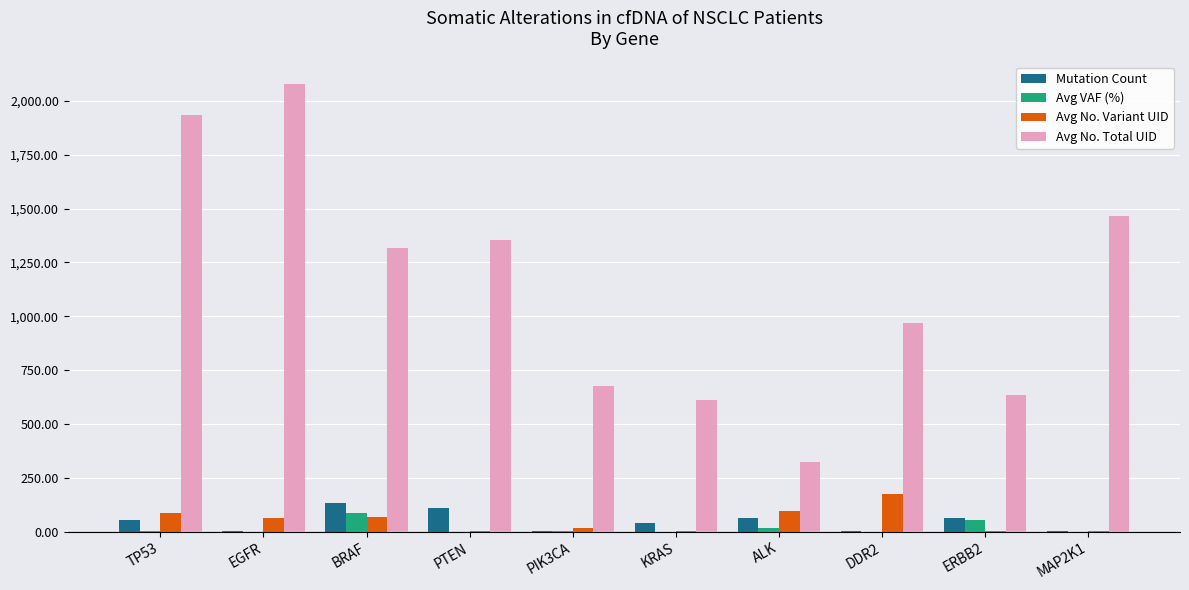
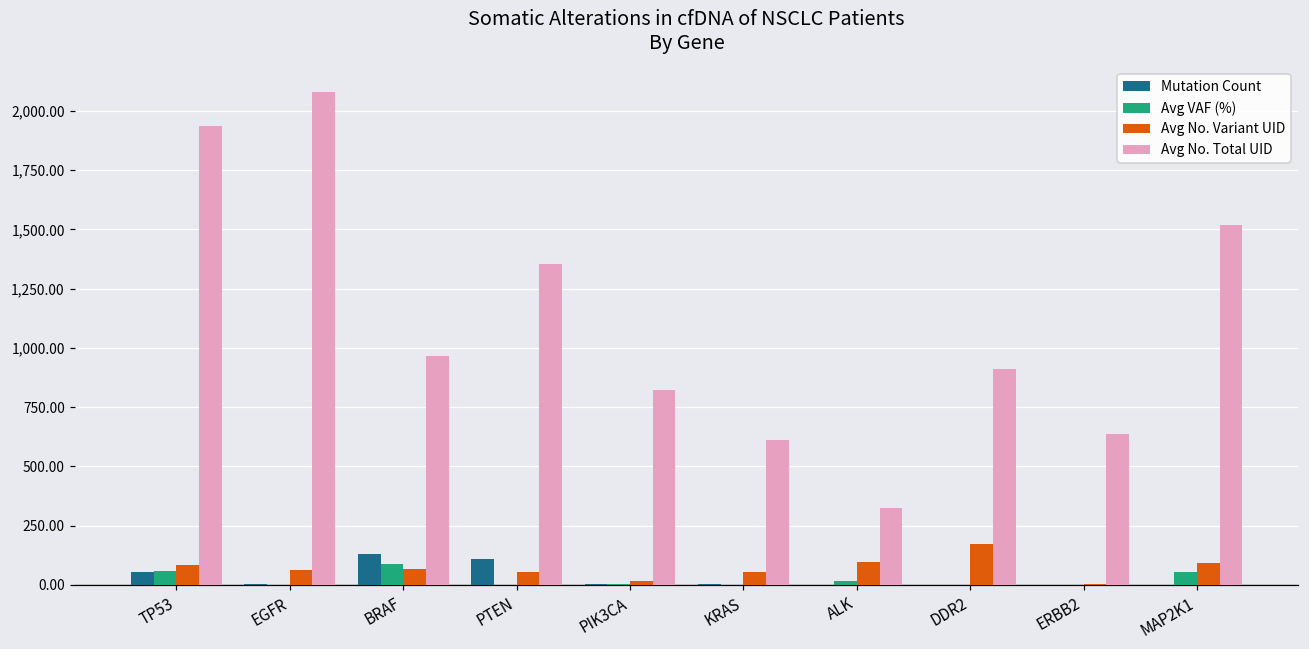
Avg VAF (%), TP53: 0 -> 60
Avg No. Total UID, BRAF: 1,320 -> 970
Avg No. Variant UID, PTEN: 0 -> 50
Avg No. Total UID, PIK3CA: 680 -> 820
Mutation Count, KRAS: 40 -> 0
Avg No. Variant UID, KRAS: 0 -> 60
Mutation Count, ALK: 60 -> 0
Avg No. Total UID, DDR2: 970 -> 910
Mutation Count, ERBB2: 60 -> 0
Avg VAF (%), ERBB2: 50 -> 0
Avg VAF (%), MAP2K1: 0 -> 50
Avg No. Variant UID, MAP2K1: 0 -> 90
Avg No. Total UID, MAP2K1: 1,470 -> 1,520
